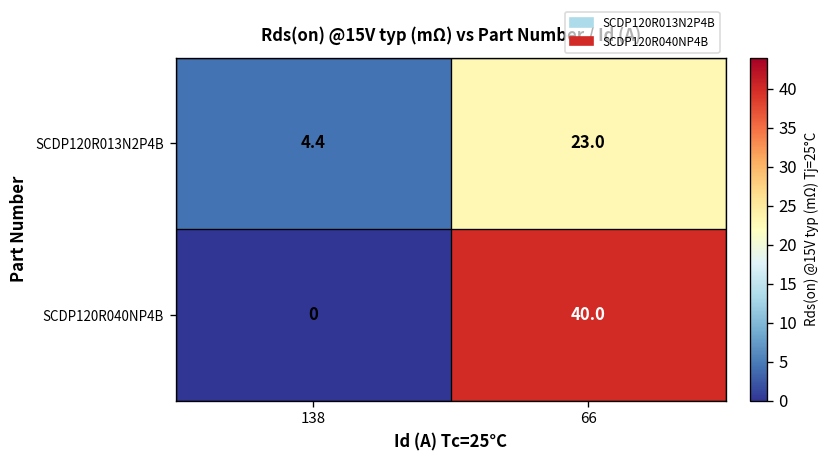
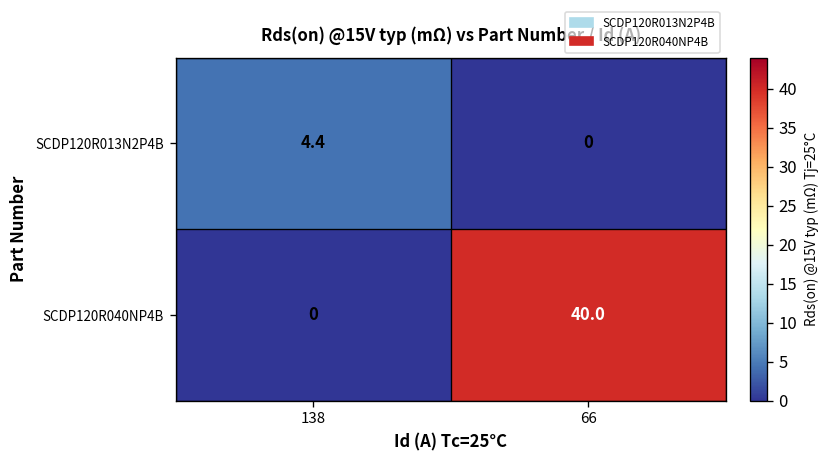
SCDP120R013N2P4B, 66: 23.0 -> 0
